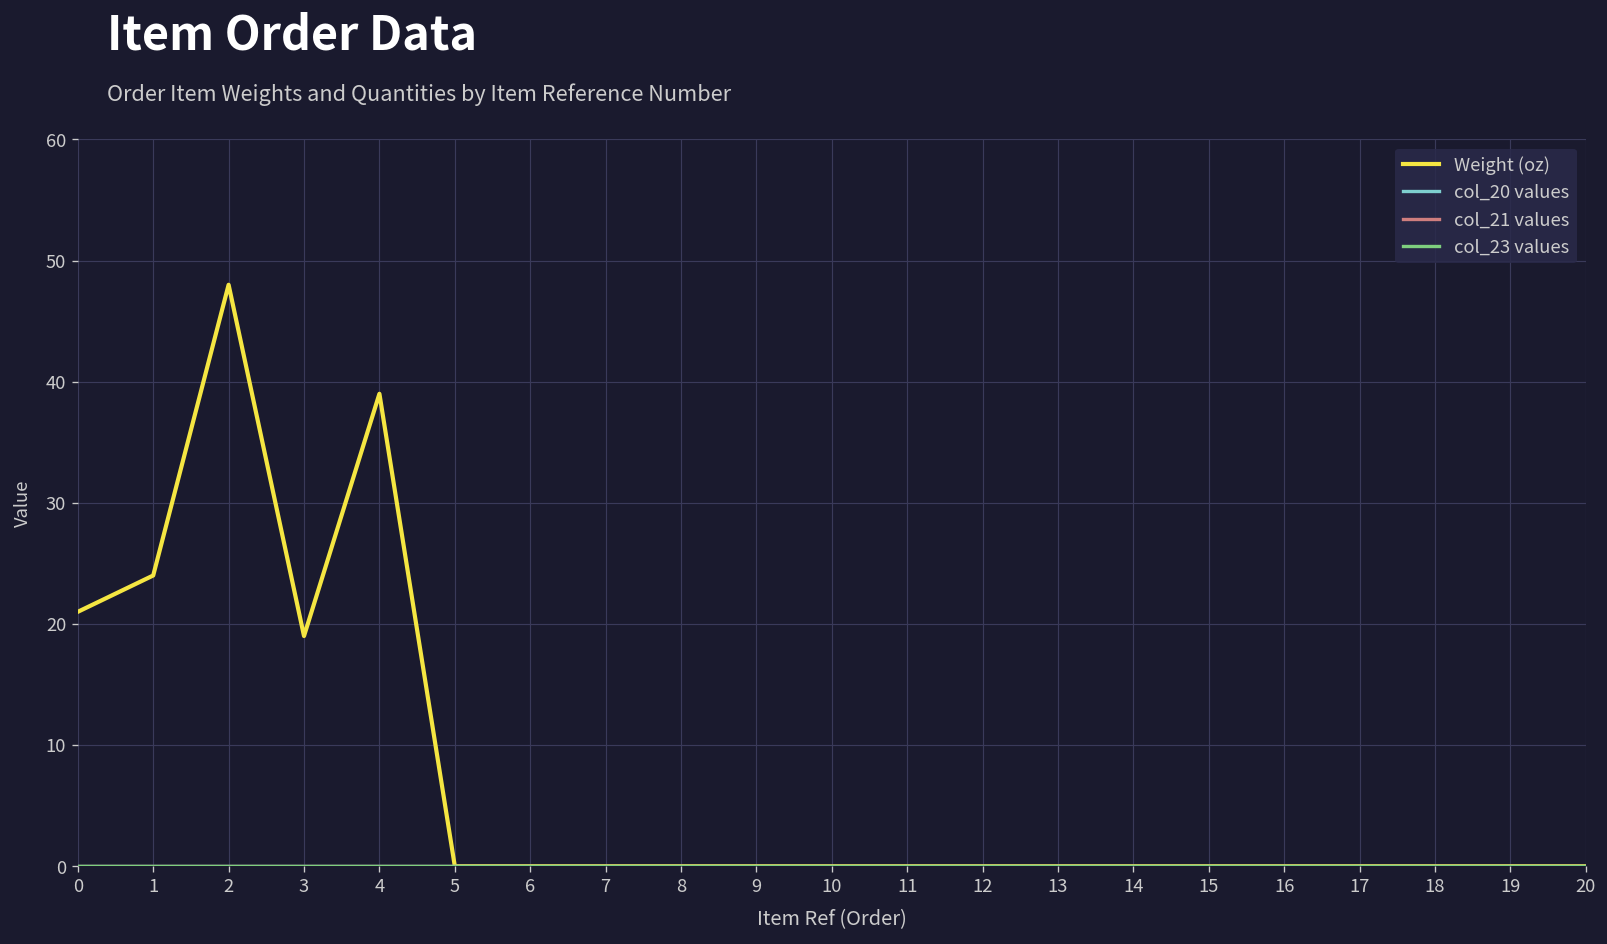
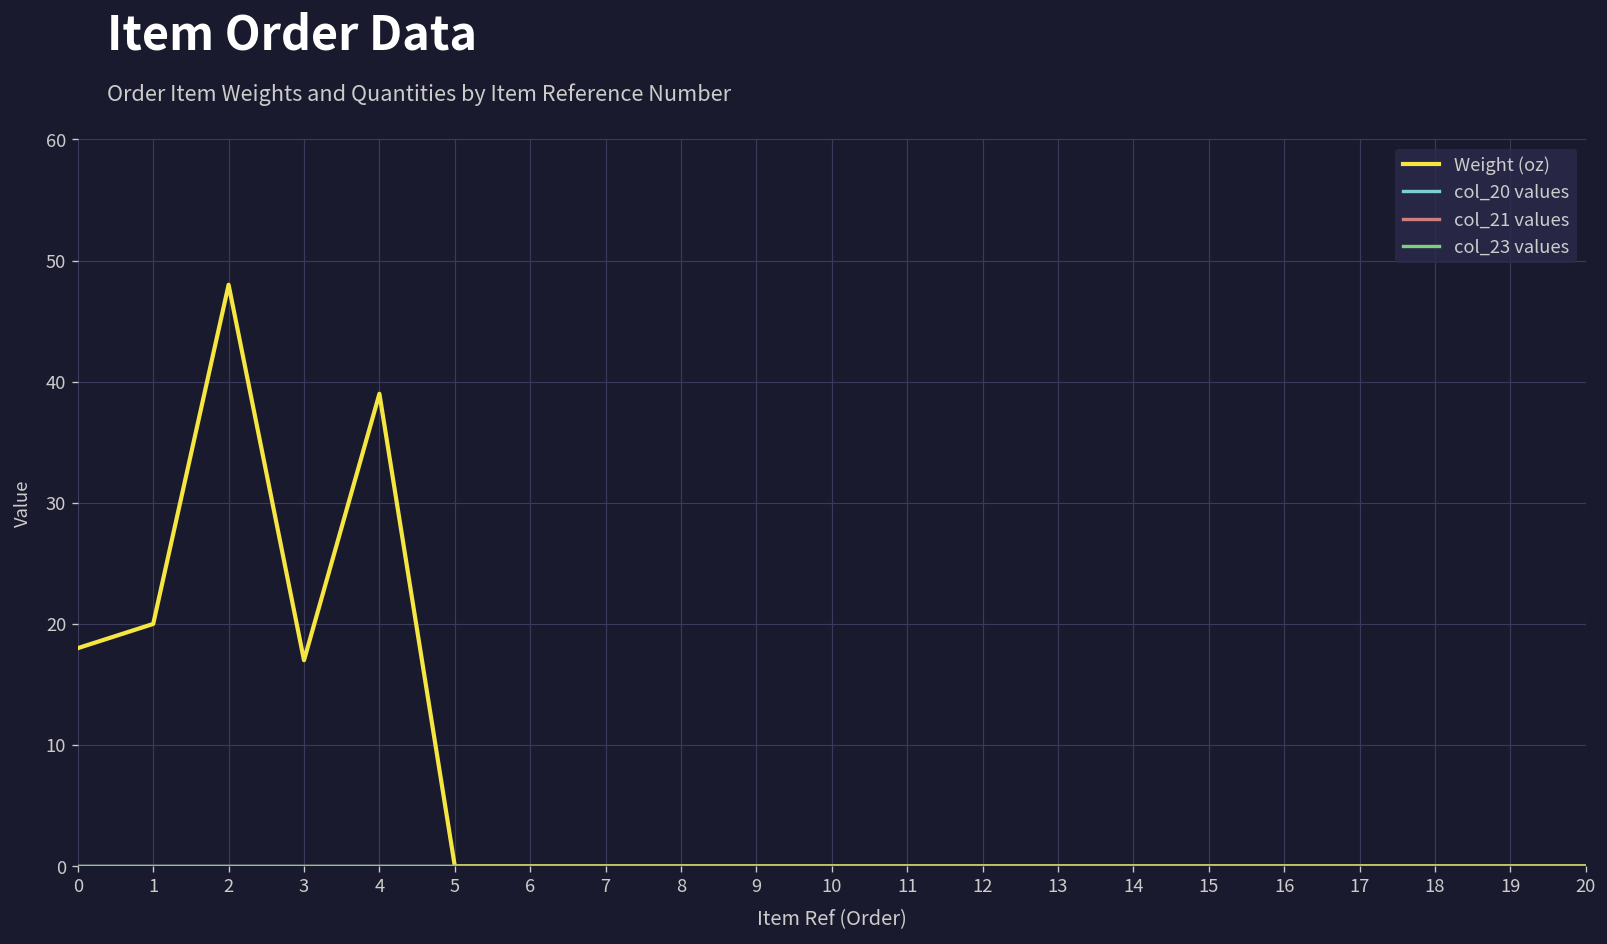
Weight (oz), 0: 21 -> 18
Weight (oz), 1: 24 -> 20
Weight (oz), 3: 19 -> 17
